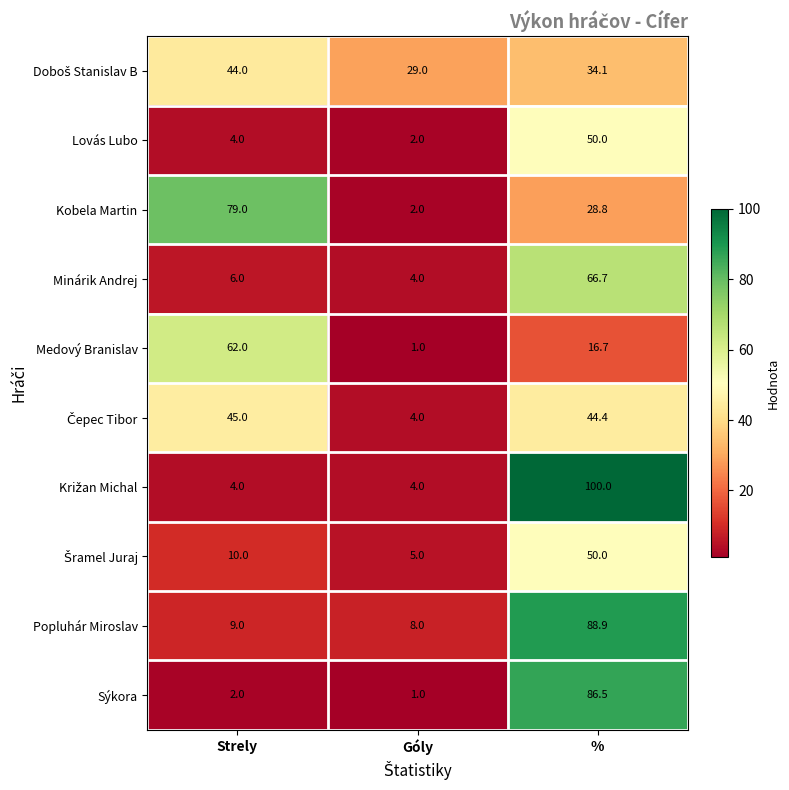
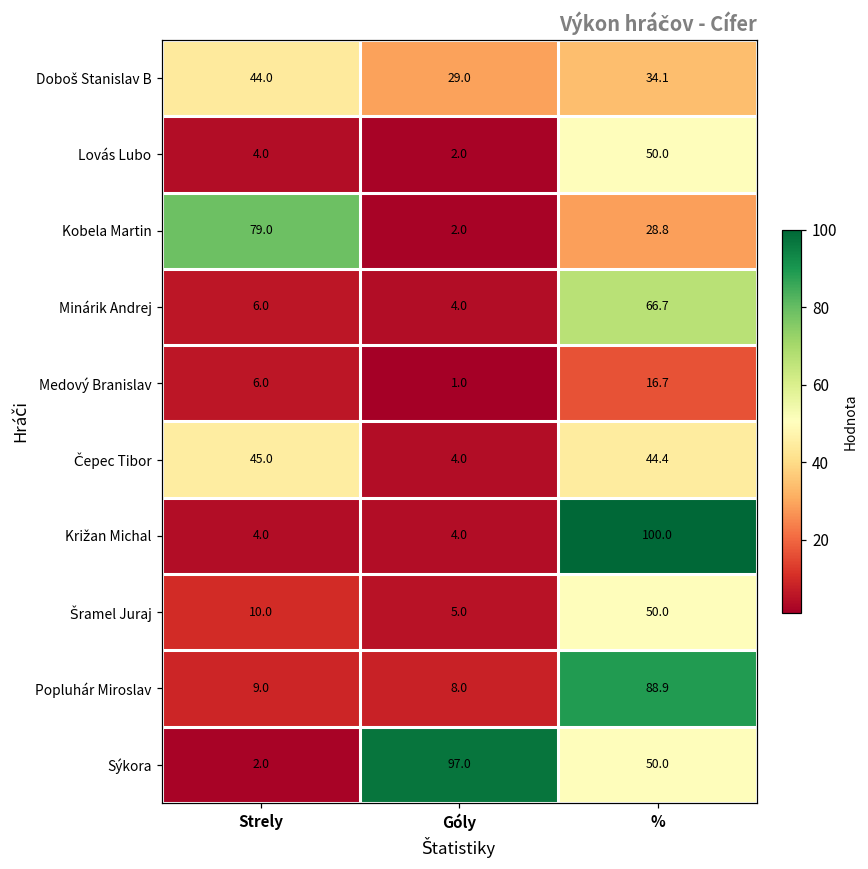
Medový Branislav, Strely: 62.0 -> 6.0
Sýkora, Góly: 1.0 -> 97.0
Sýkora, %: 86.5 -> 50.0
